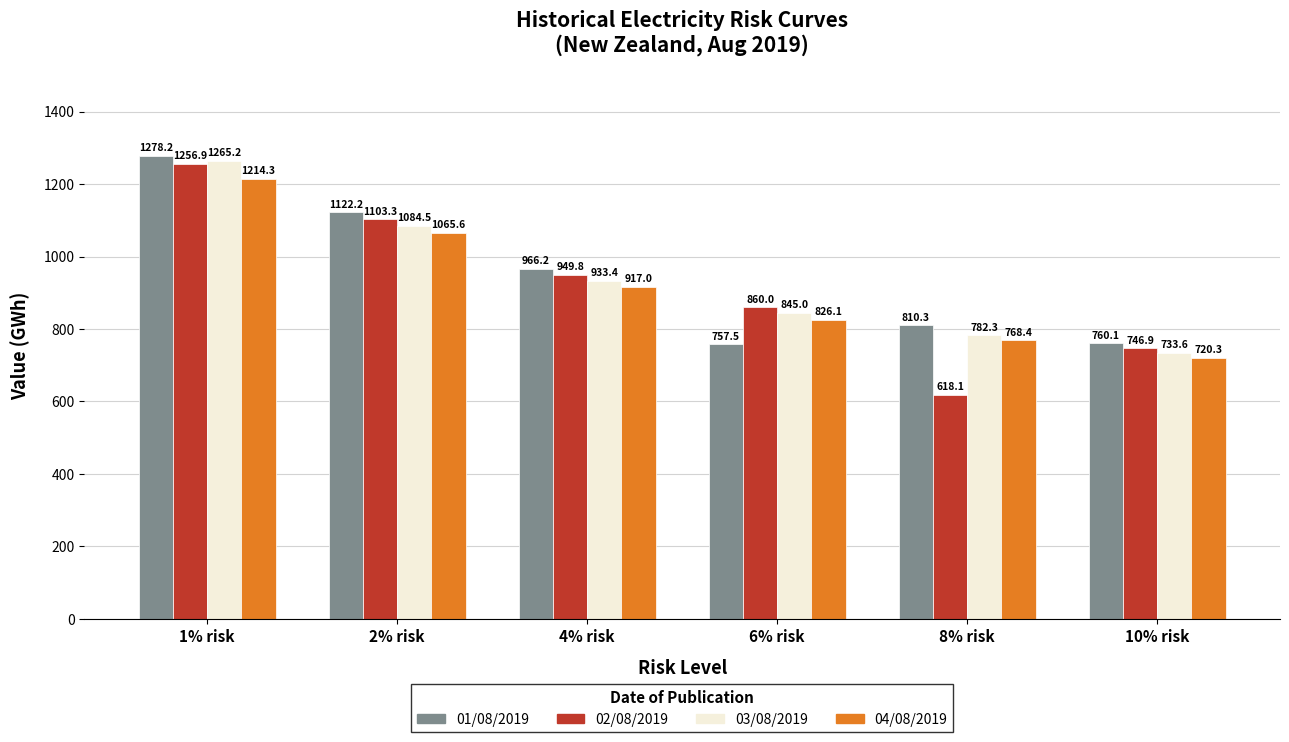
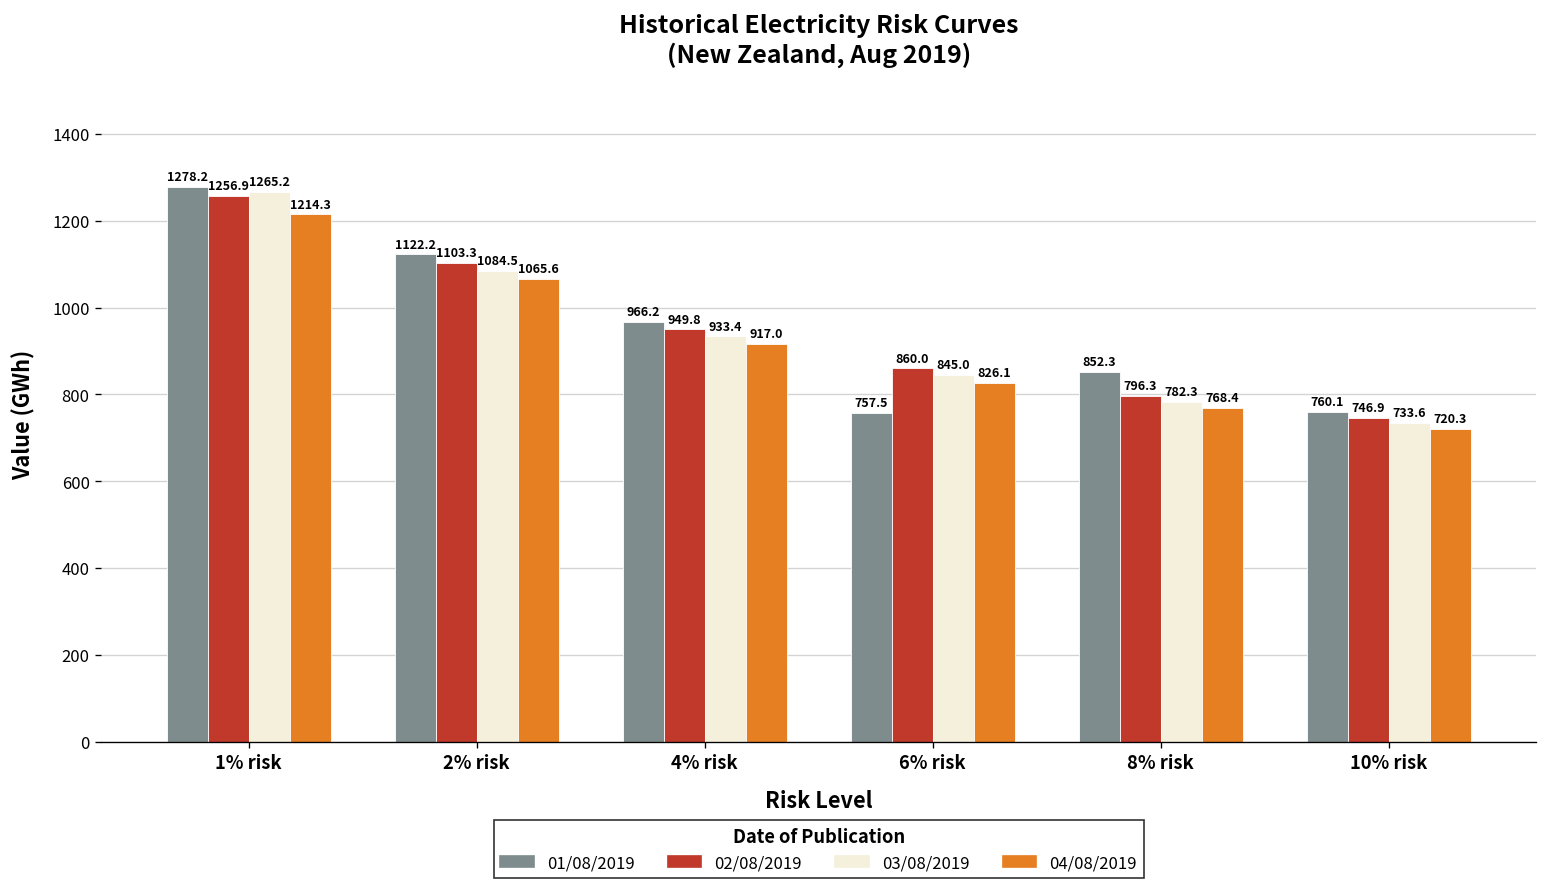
01/08/2019, 8% risk: 810.3 -> 852.3
02/08/2019, 8% risk: 618.1 -> 796.3
